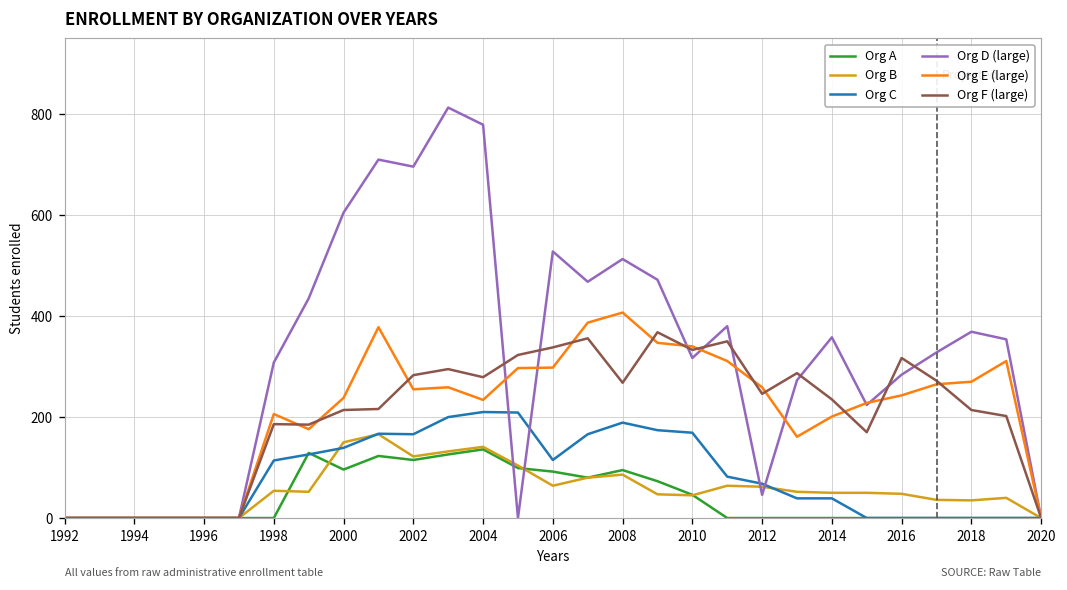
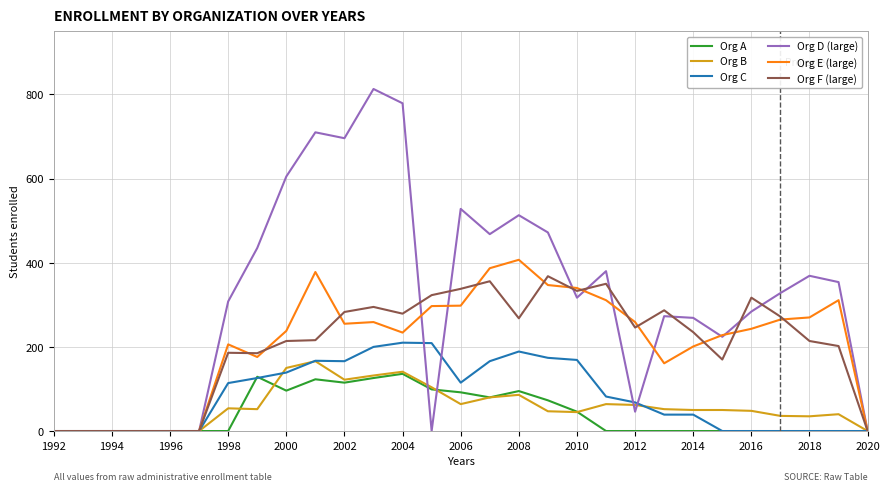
Org D (large), 2014: 360 -> 270
